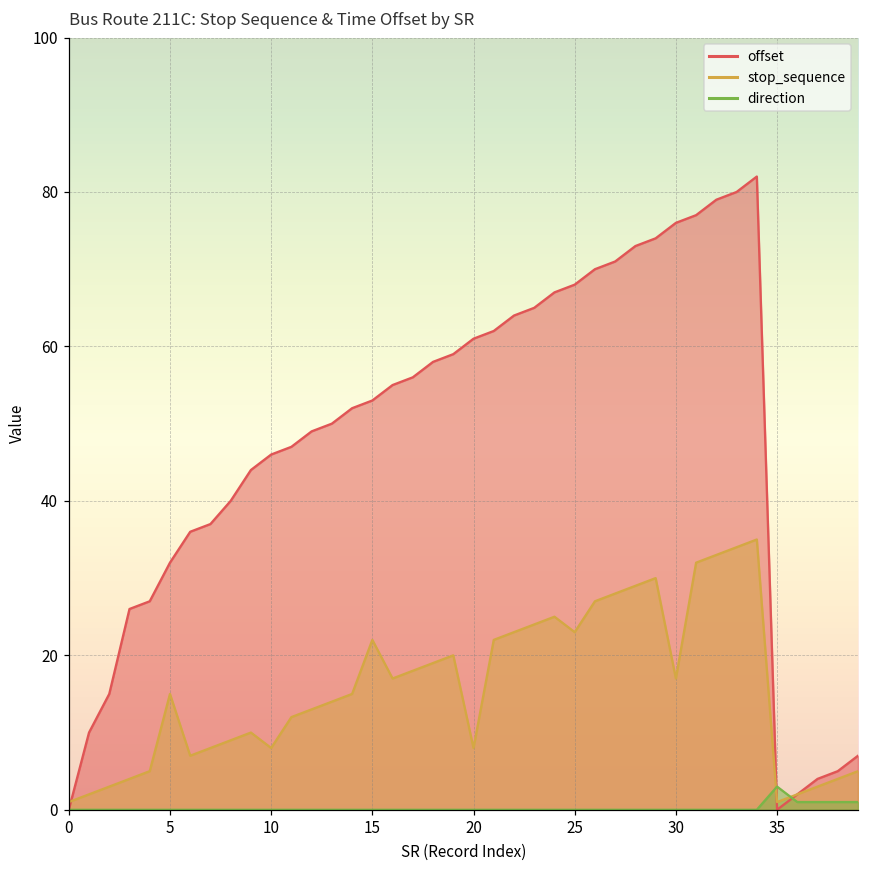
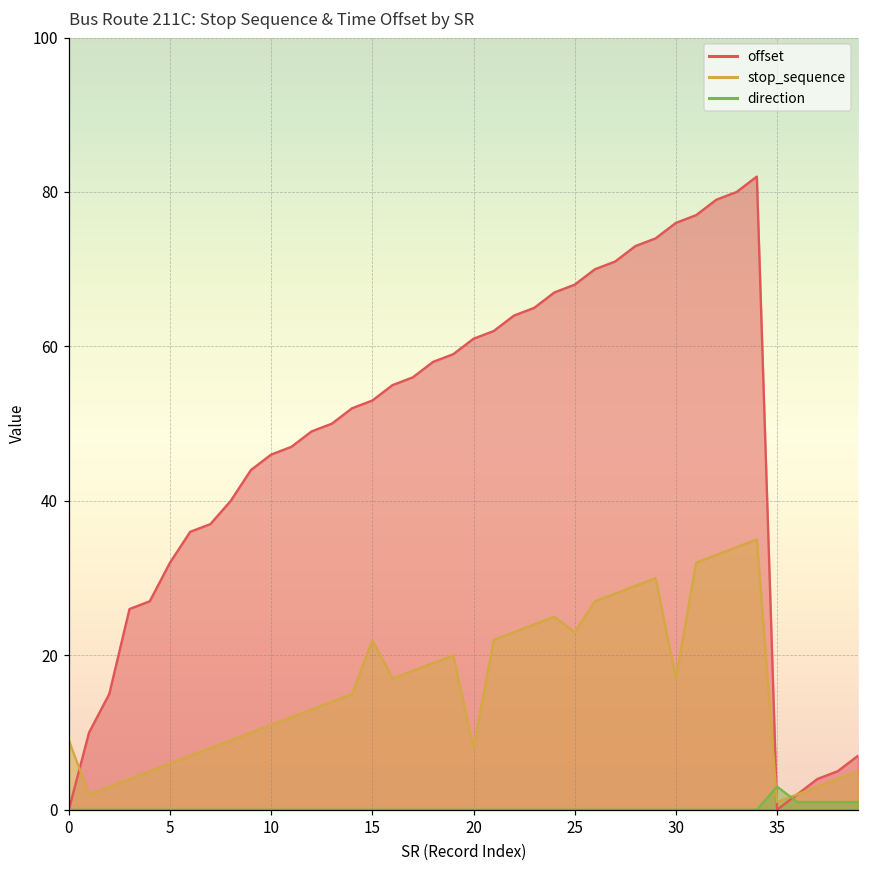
stop_sequence, 0: 1 -> 9
stop_sequence, 5: 15 -> 6
stop_sequence, 10: 8 -> 11
